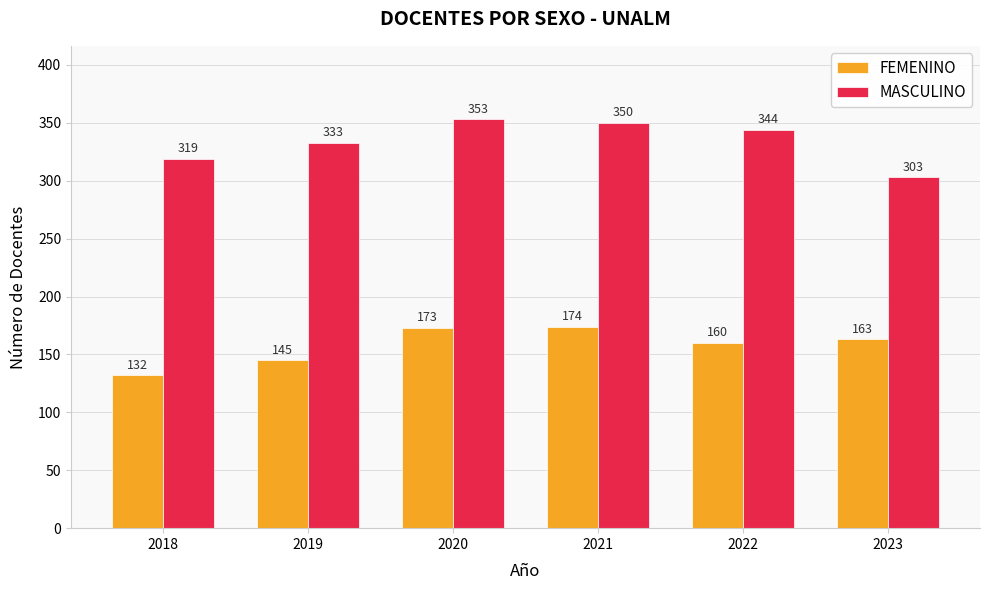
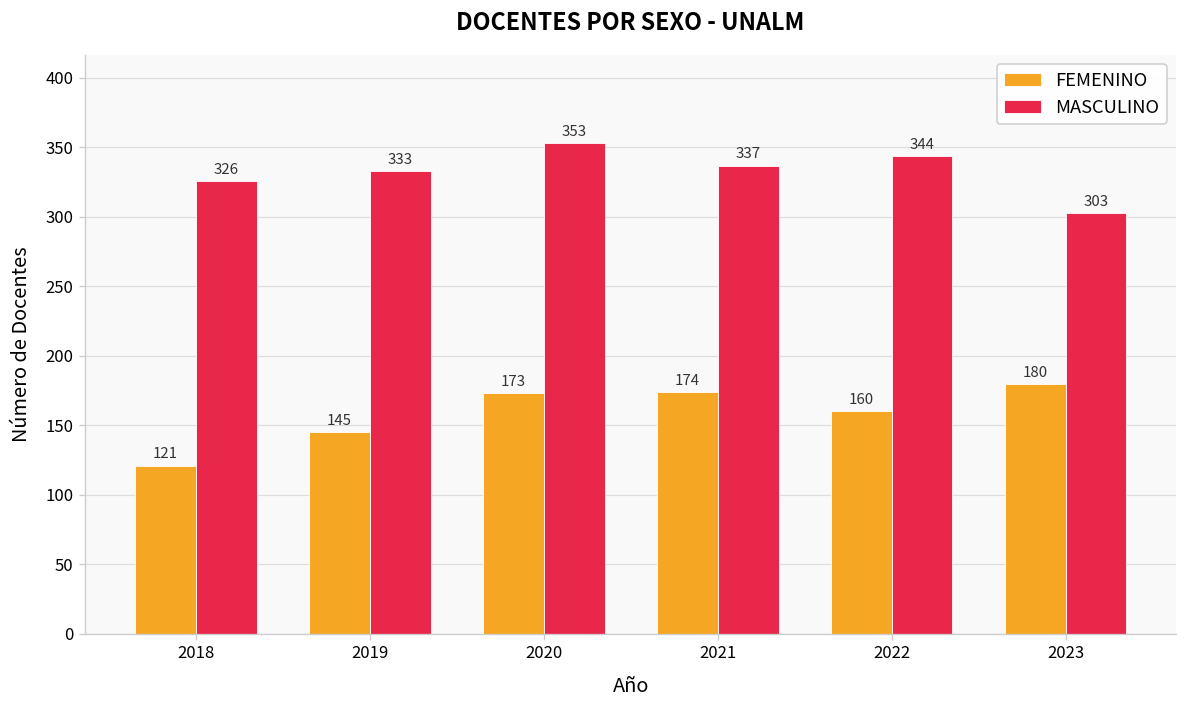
FEMENINO, 2018: 132 -> 121
MASCULINO, 2018: 319 -> 326
MASCULINO, 2021: 350 -> 337
FEMENINO, 2023: 163 -> 180
